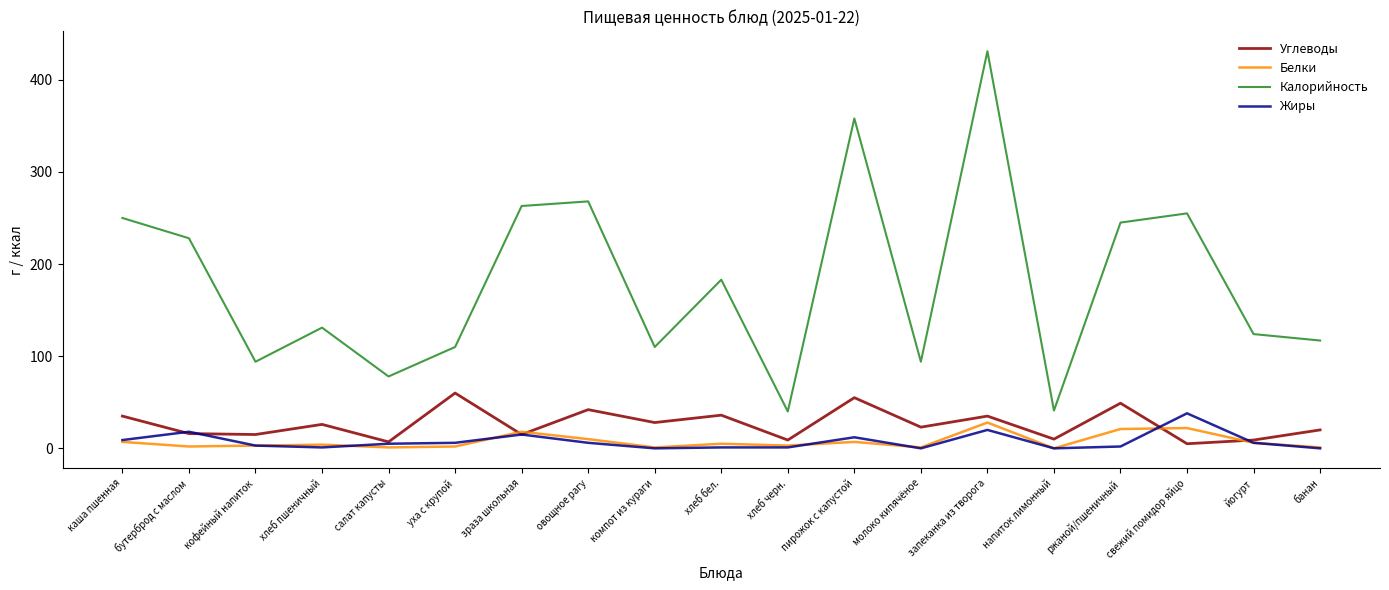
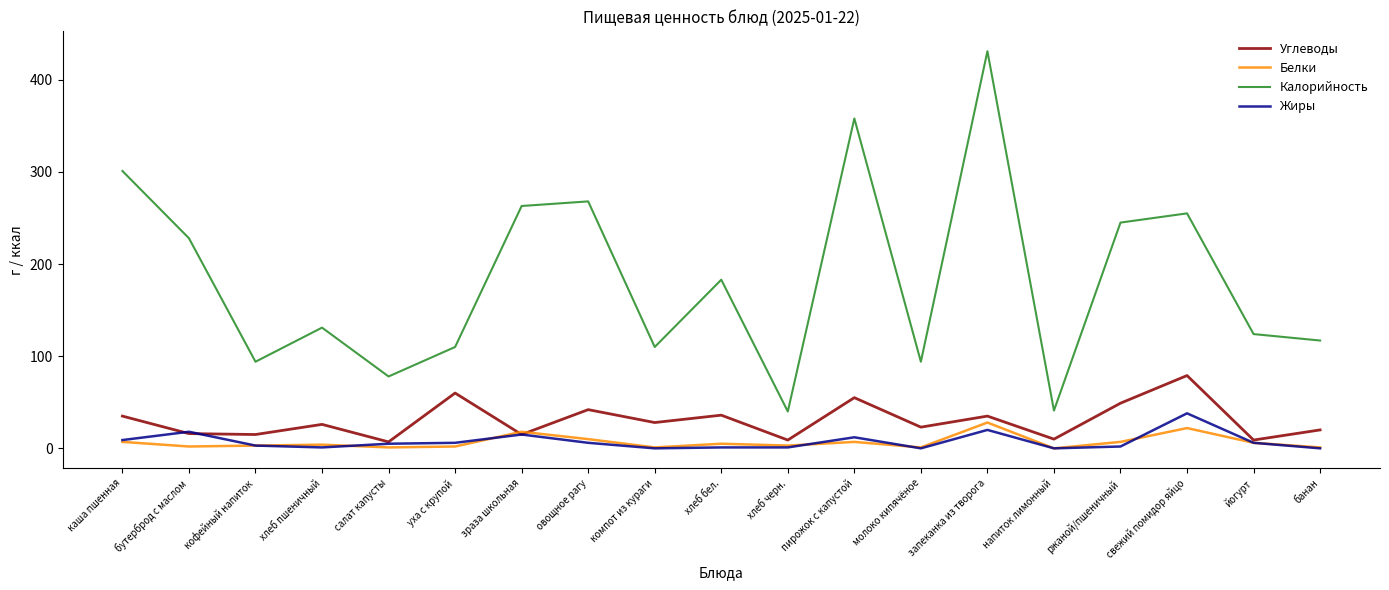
Калорийность, каша пшенная: 250 -> 300
Белки, ржаной/пшеничный: 20 -> 10
Углеводы, свежий помидор яйцо: 10 -> 80
